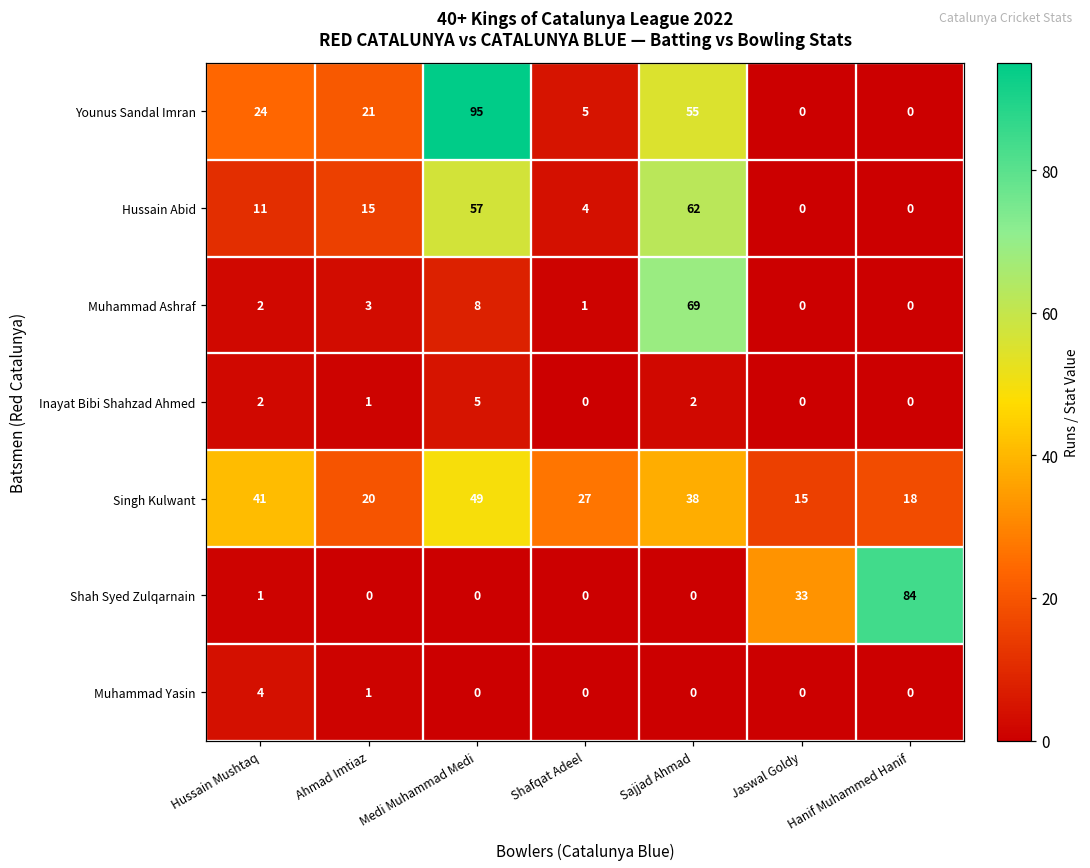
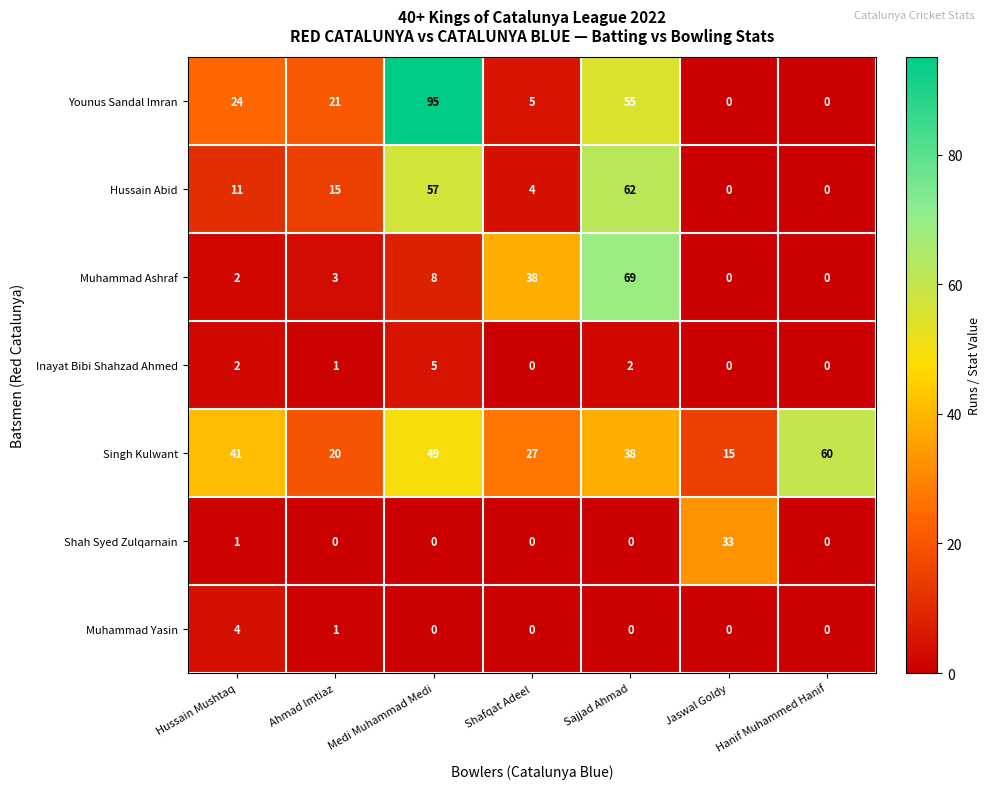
Muhammad Ashraf, Shafqat Adeel: 1 -> 38
Singh Kulwant, Hanif Muhammed Hanif: 18 -> 60
Shah Syed Zulqarnain, Hanif Muhammed Hanif: 84 -> 0
